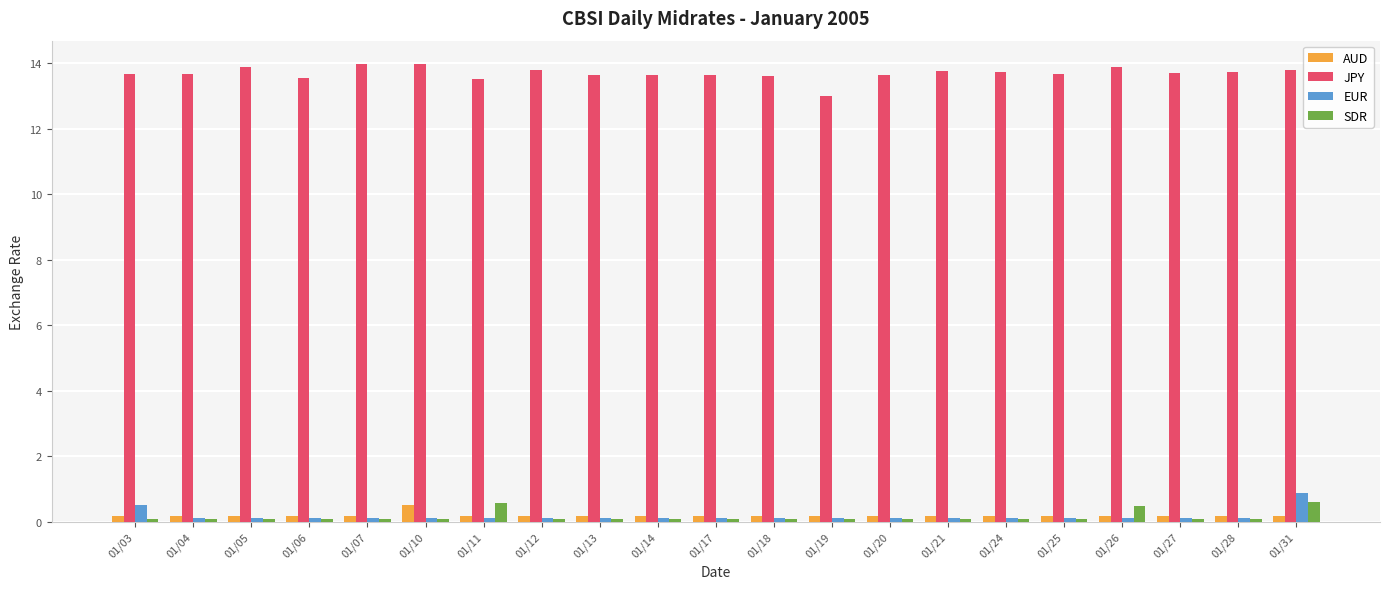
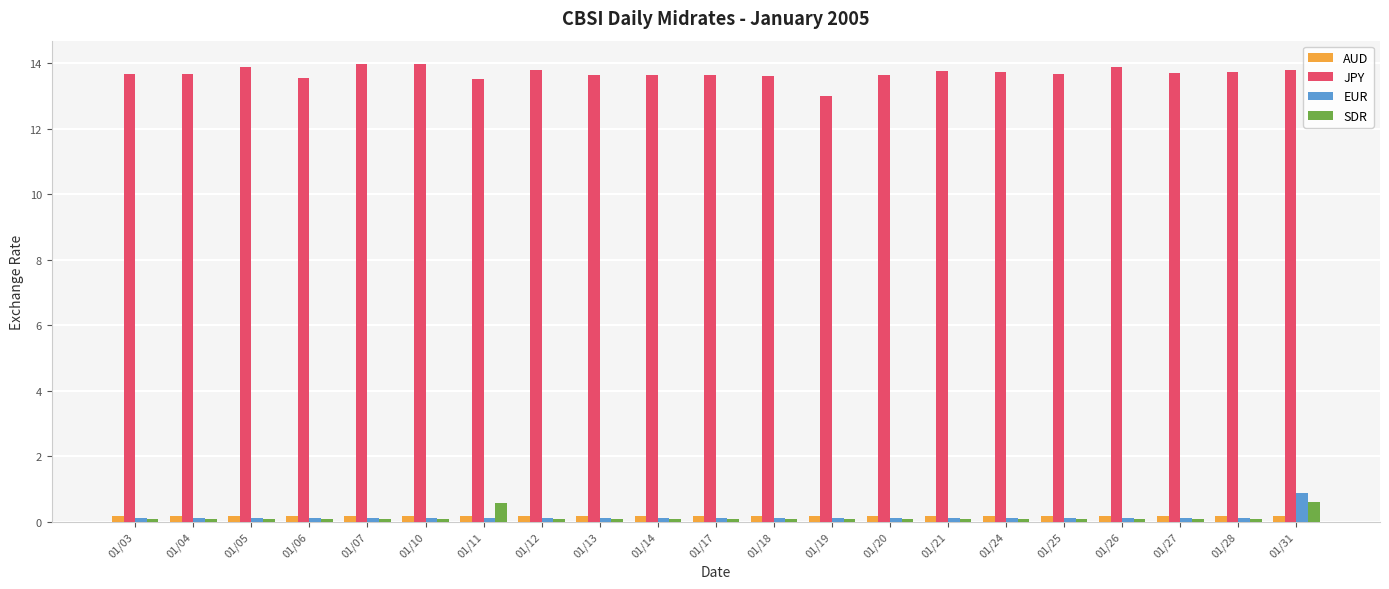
EUR, 01/03: 0.5 -> 0.1
AUD, 01/10: 0.5 -> 0.2
SDR, 01/26: 0.5 -> 0.1
